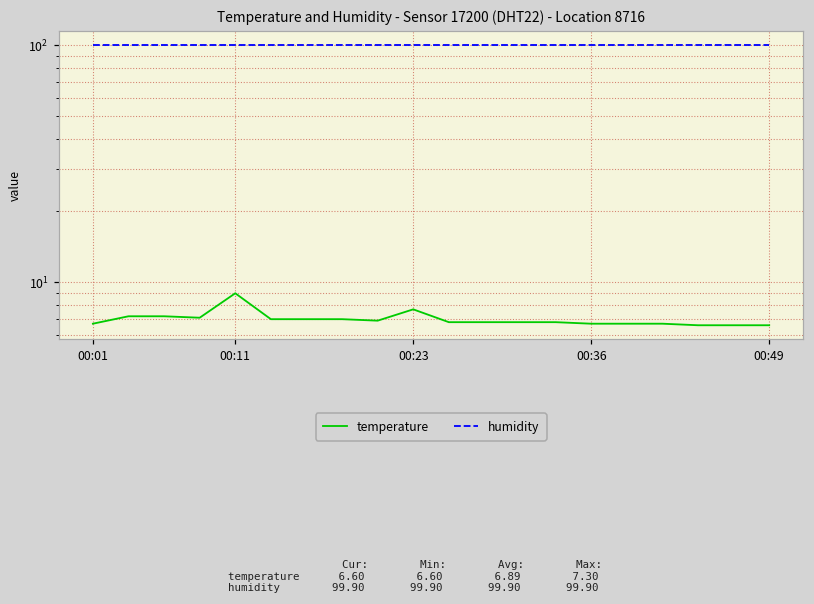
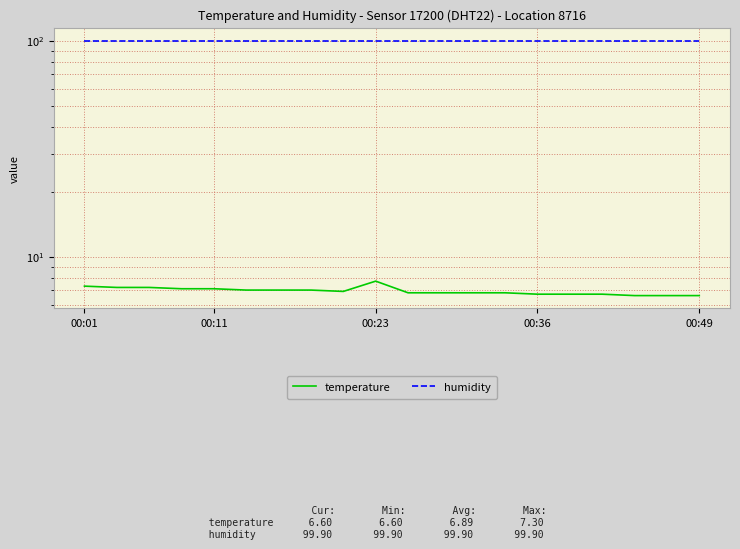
temperature, 00:01: 6.7 -> 7.3
temperature, 00:11: 9.0 -> 7.1
